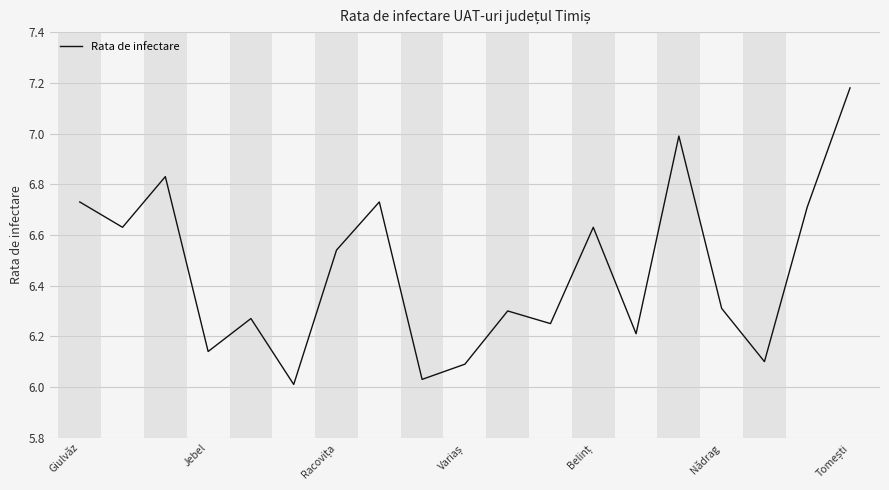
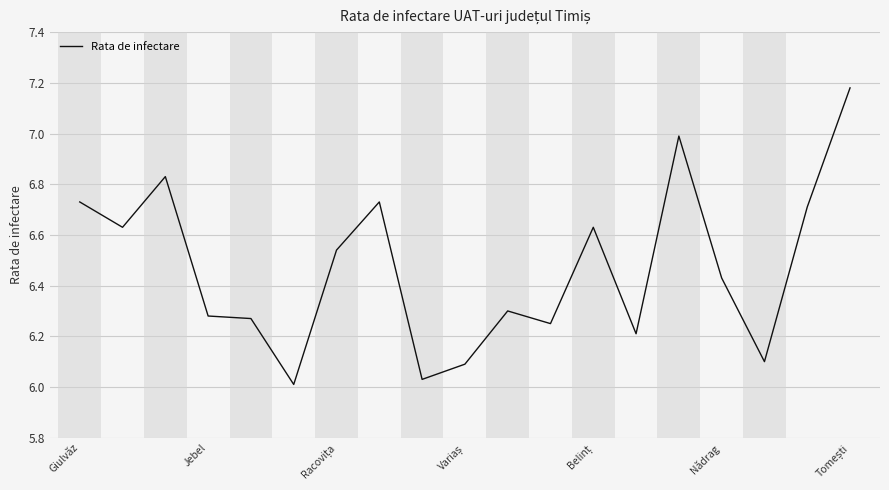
Jebel: 6.14 -> 6.28
Nădrag: 6.31 -> 6.43
